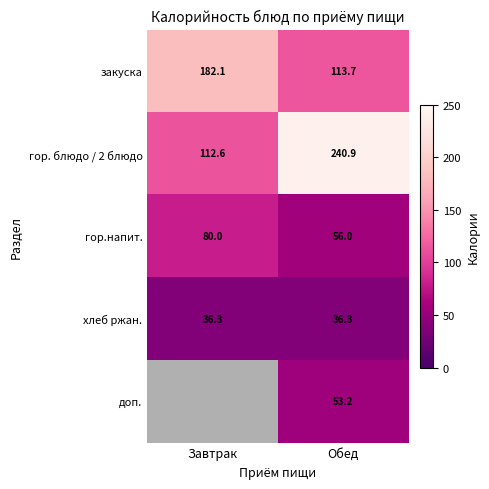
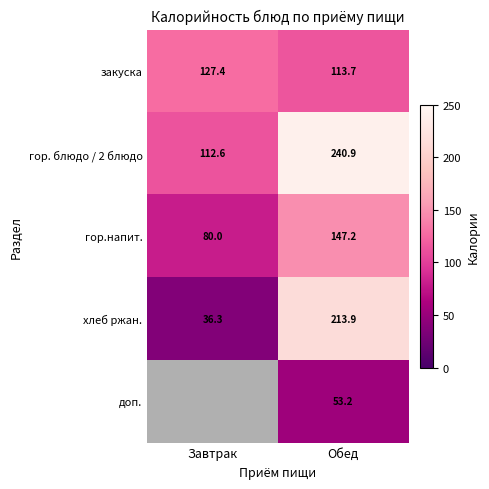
закуска, Завтрак: 182.1 -> 127.4
гор.напит., Обед: 56.0 -> 147.2
хлеб ржан., Обед: 36.3 -> 213.9
